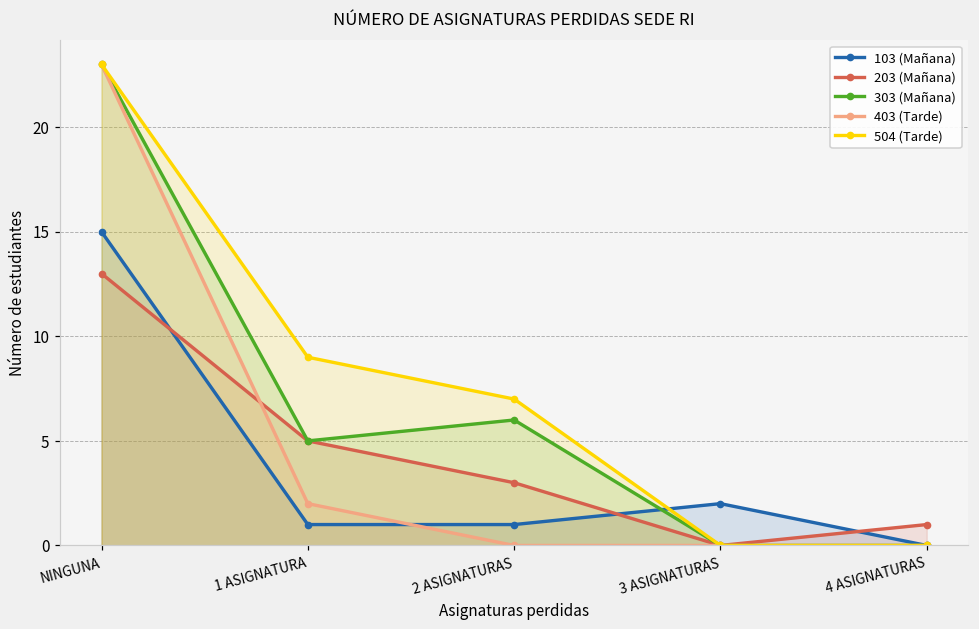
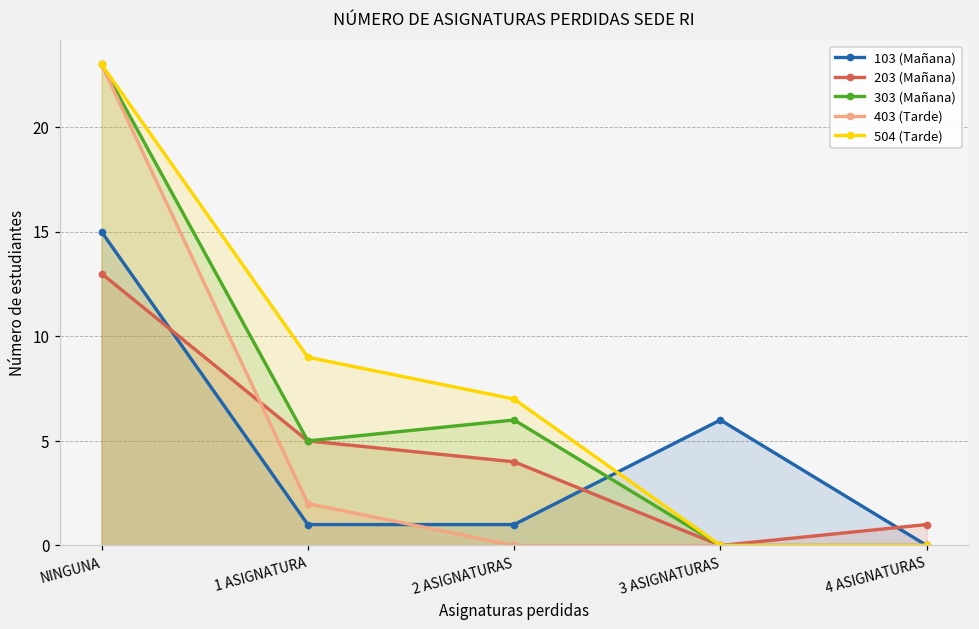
203 (Mañana), 2 ASIGNATURAS: 3 -> 4
103 (Mañana), 3 ASIGNATURAS: 2 -> 6
